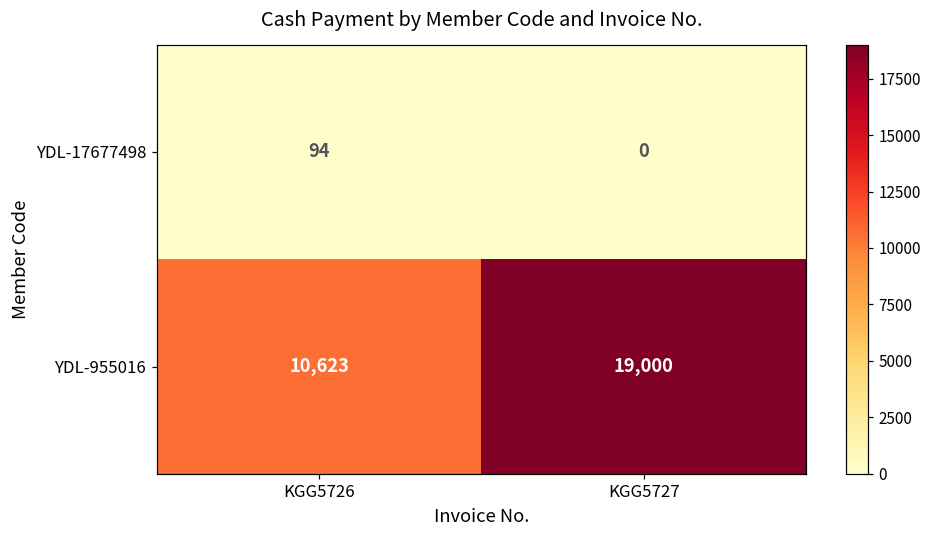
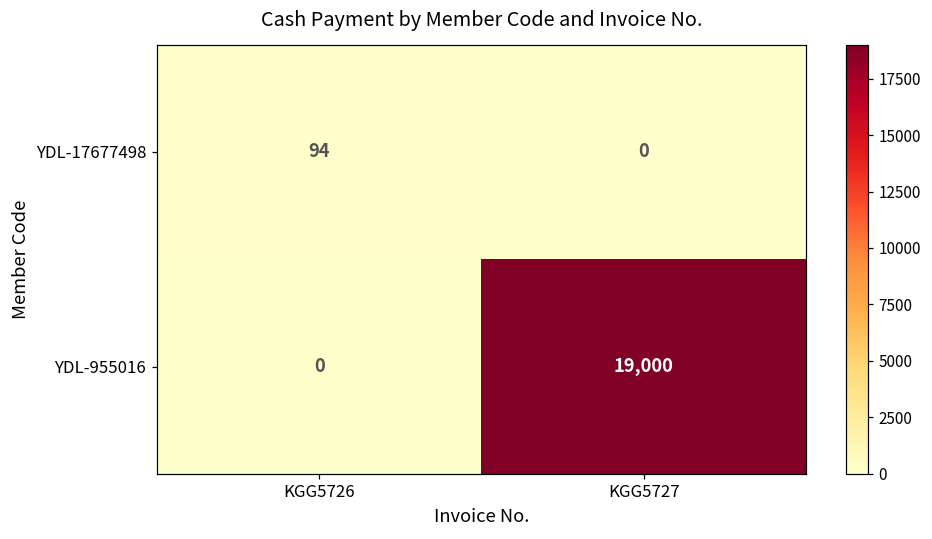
YDL-955016, KGG5726: 10,623 -> 0
